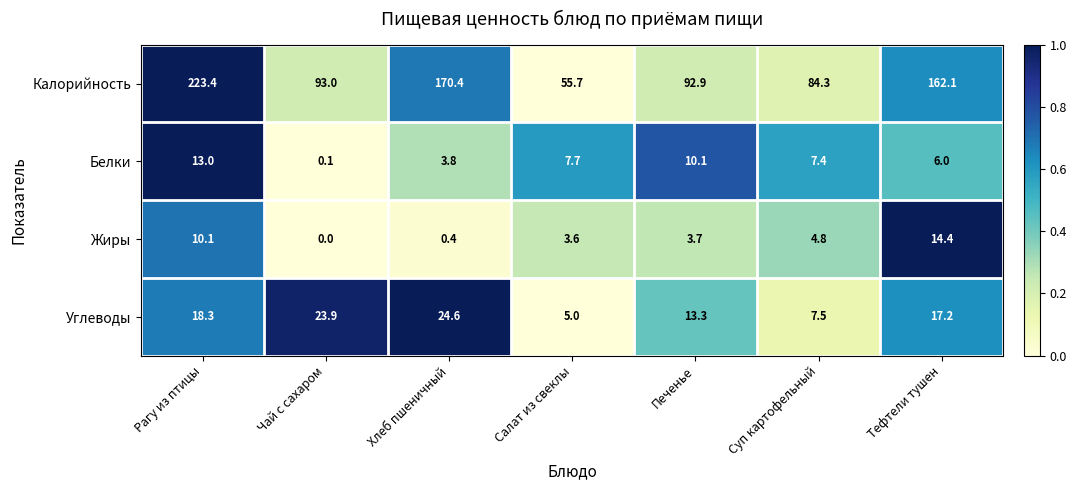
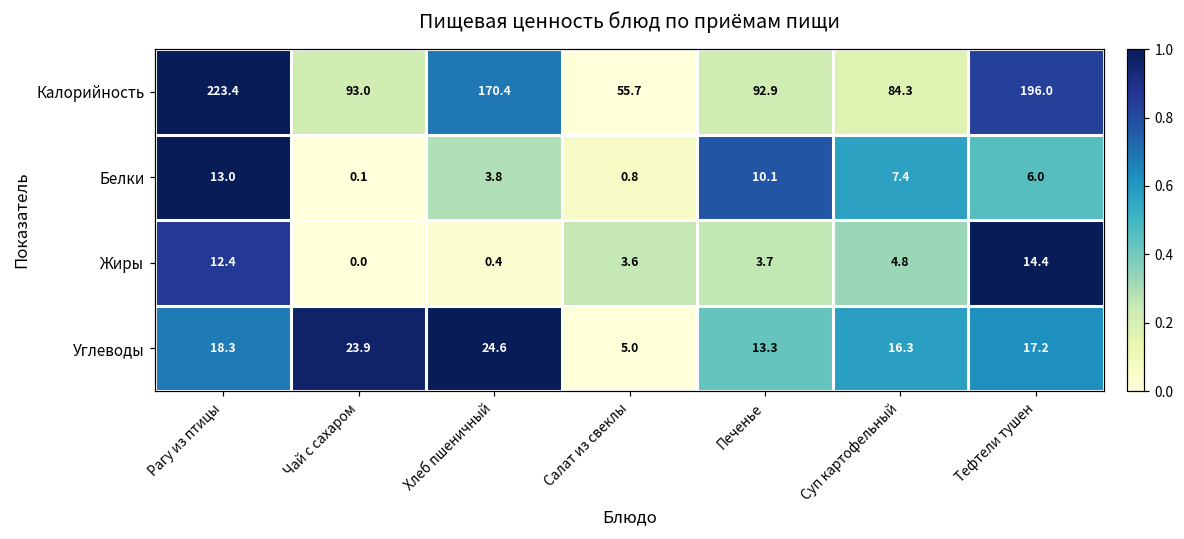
Калорийность, Тефтели тушен: 162.1 -> 196.0
Белки, Салат из свеклы: 7.7 -> 0.8
Жиры, Рагу из птицы: 10.1 -> 12.4
Углеводы, Суп картофельный: 7.5 -> 16.3
